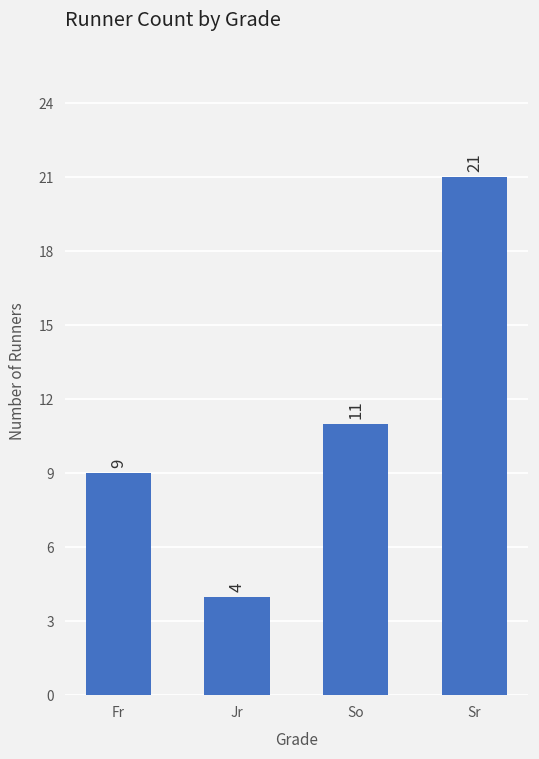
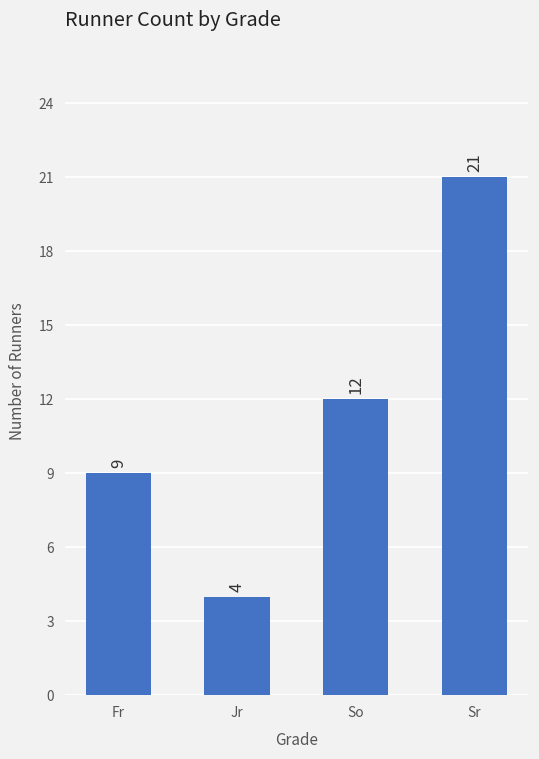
So: 11 -> 12
